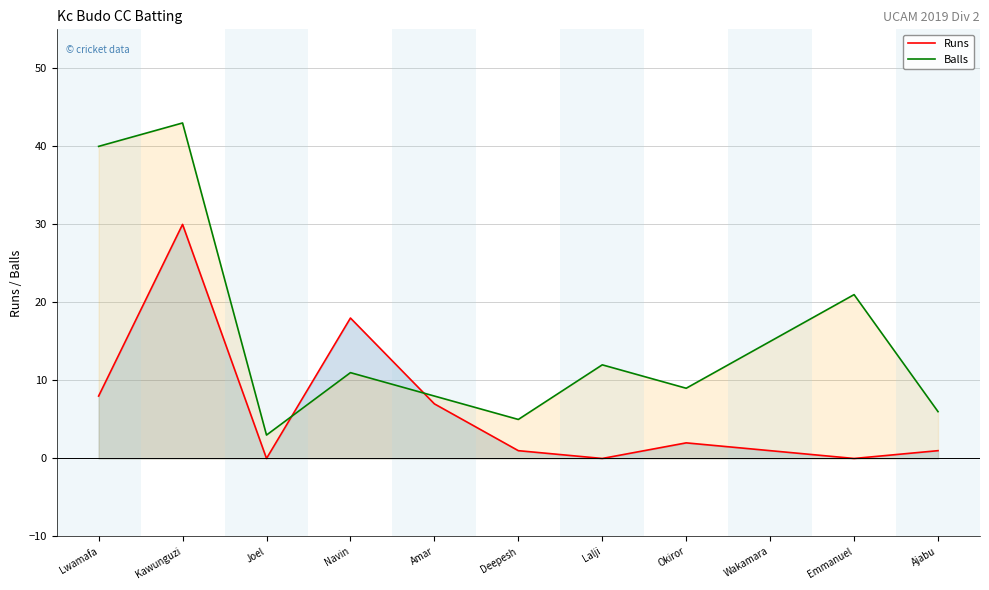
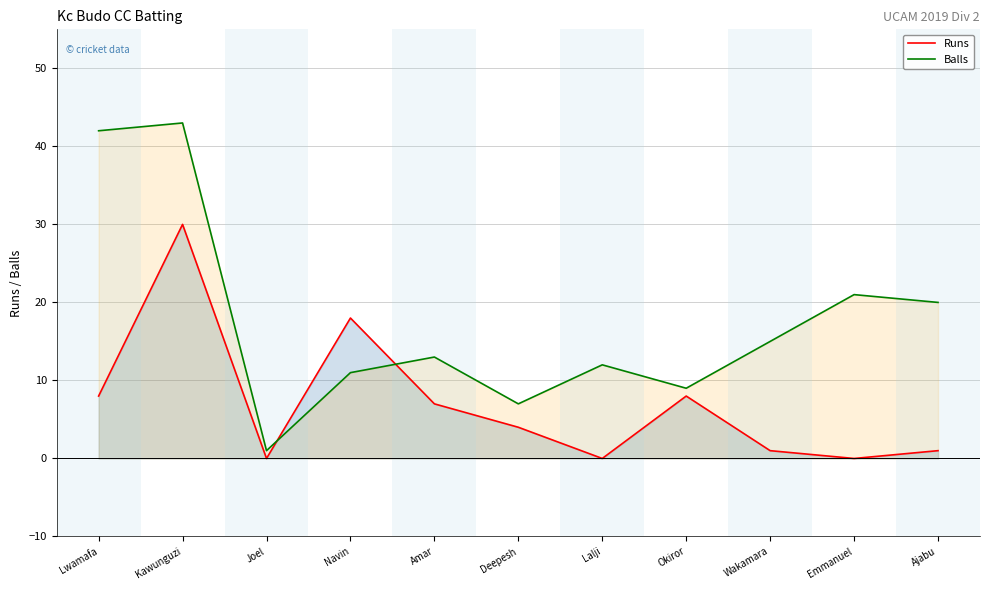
Balls, Lwamafa: 40 -> 42
Balls, Joel: 3 -> 1
Balls, Amar: 8 -> 13
Runs, Deepesh: 1 -> 4
Balls, Deepesh: 5 -> 7
Runs, Okiror: 2 -> 8
Balls, Ajabu: 6 -> 20
